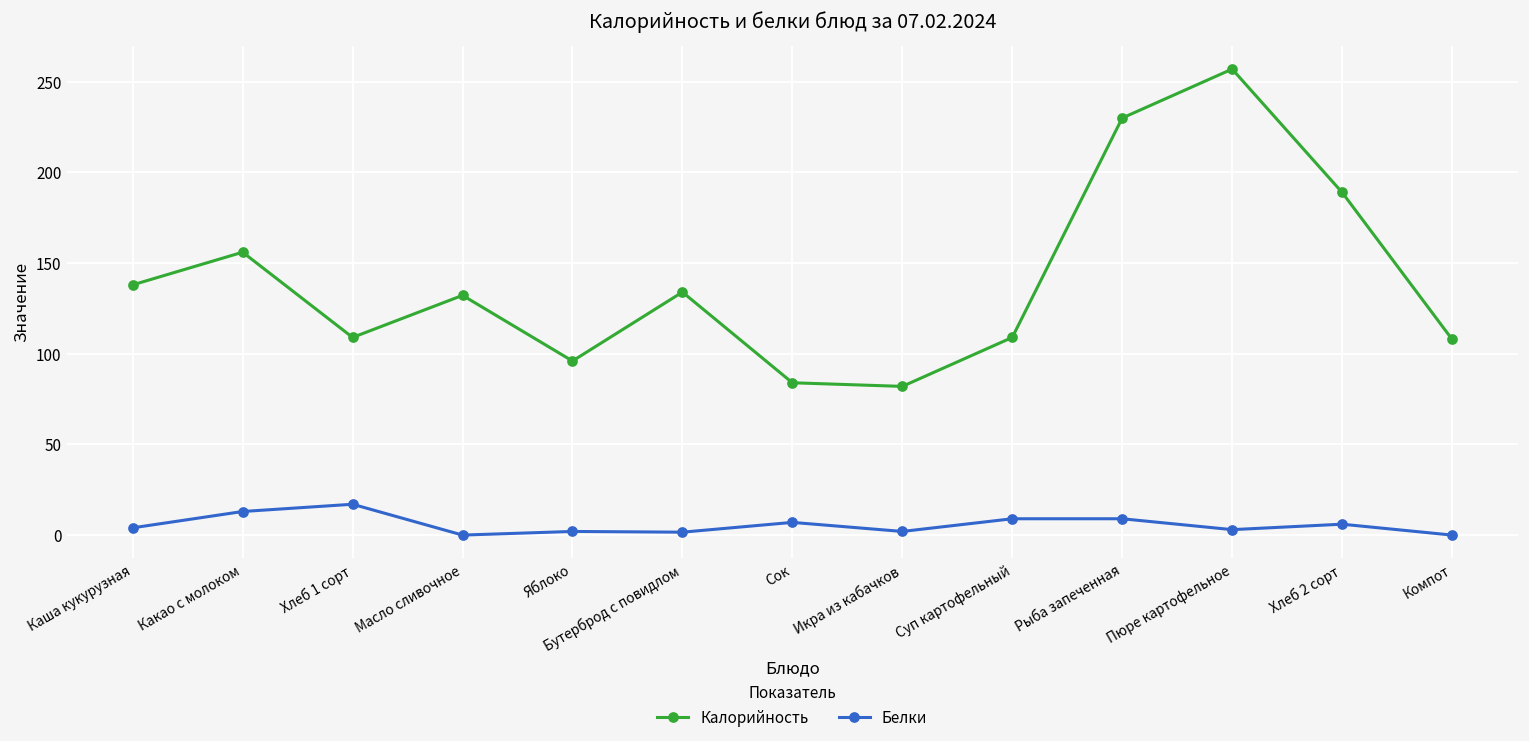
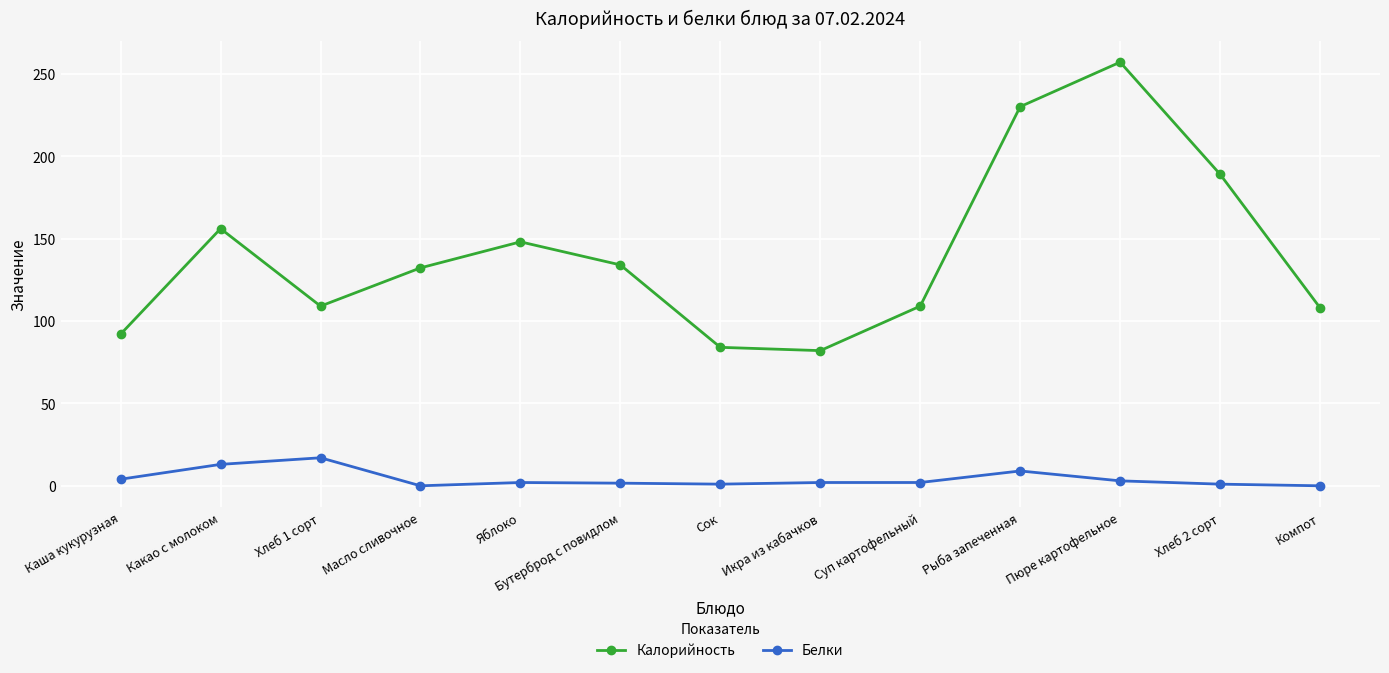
Калорийность, Каша кукурузная: 138 -> 92
Калорийность, Яблоко: 96 -> 148
Белки, Сок: 7 -> 1
Белки, Суп картофельный: 9 -> 2
Белки, Хлеб 2 сорт: 6 -> 1
